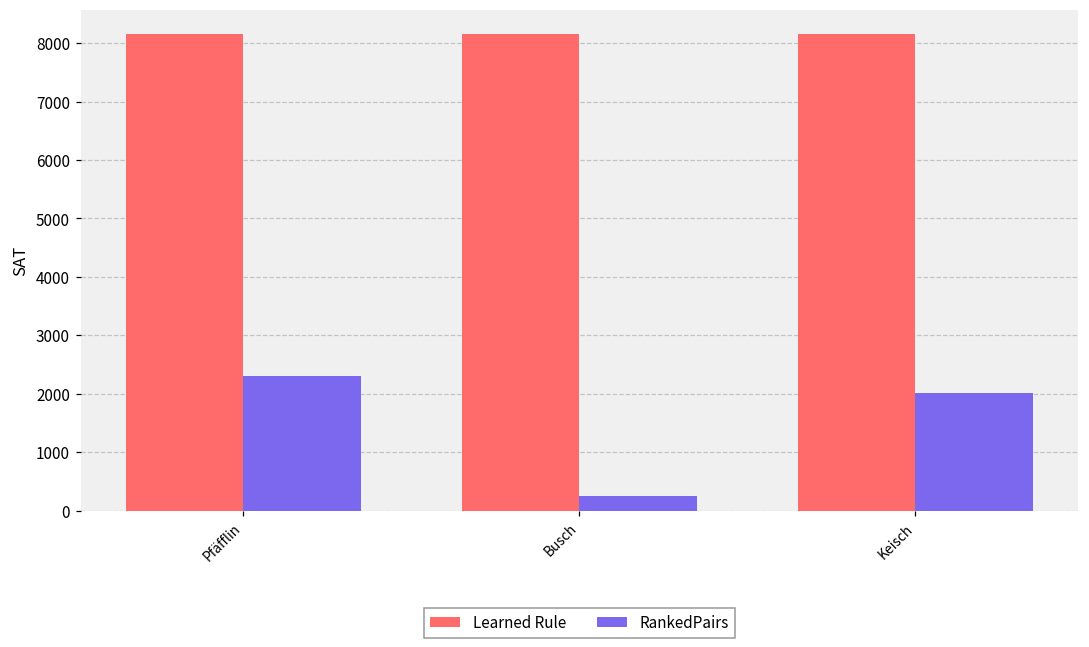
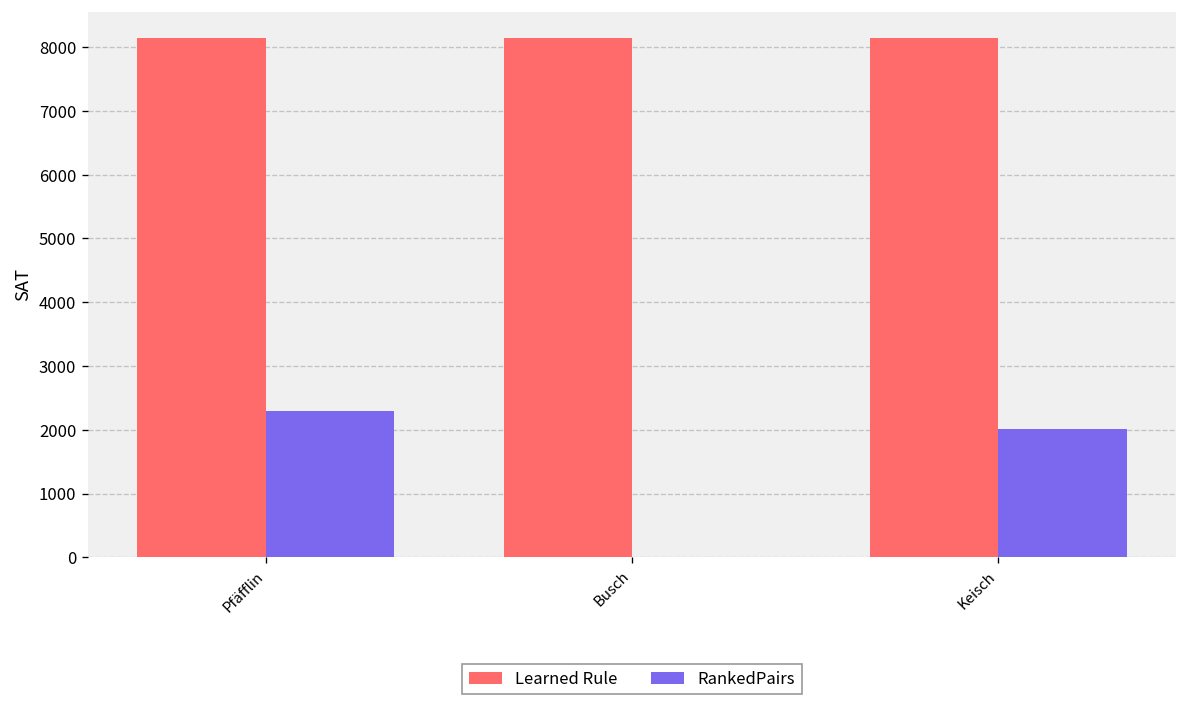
RankedPairs, Busch: 300 -> 0
